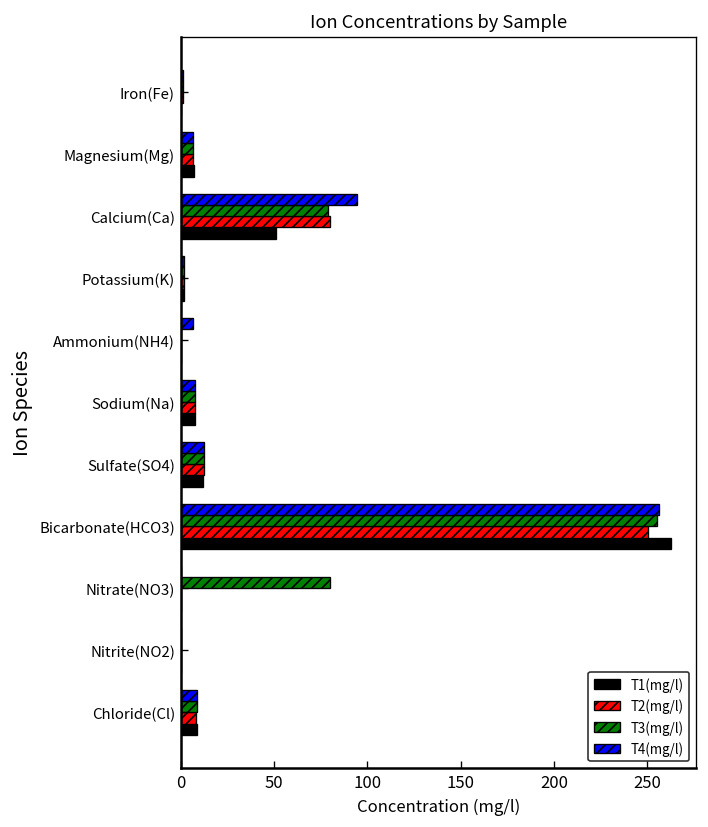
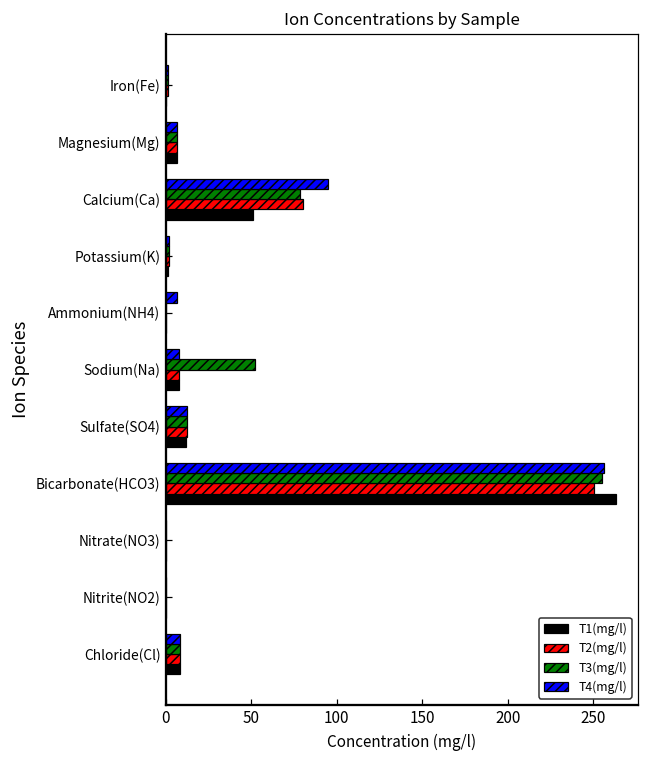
T3(mg/l), Sodium(Na): 8 -> 52
T3(mg/l), Nitrate(NO3): 80 -> 0
